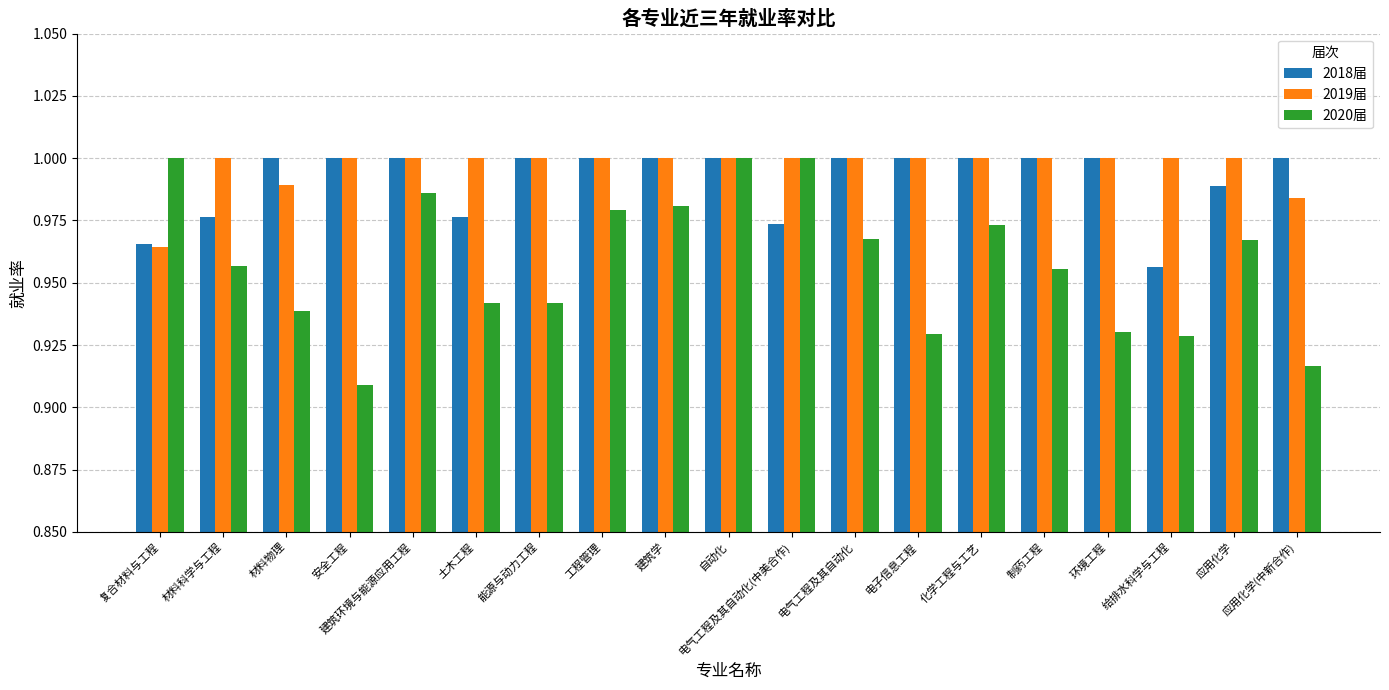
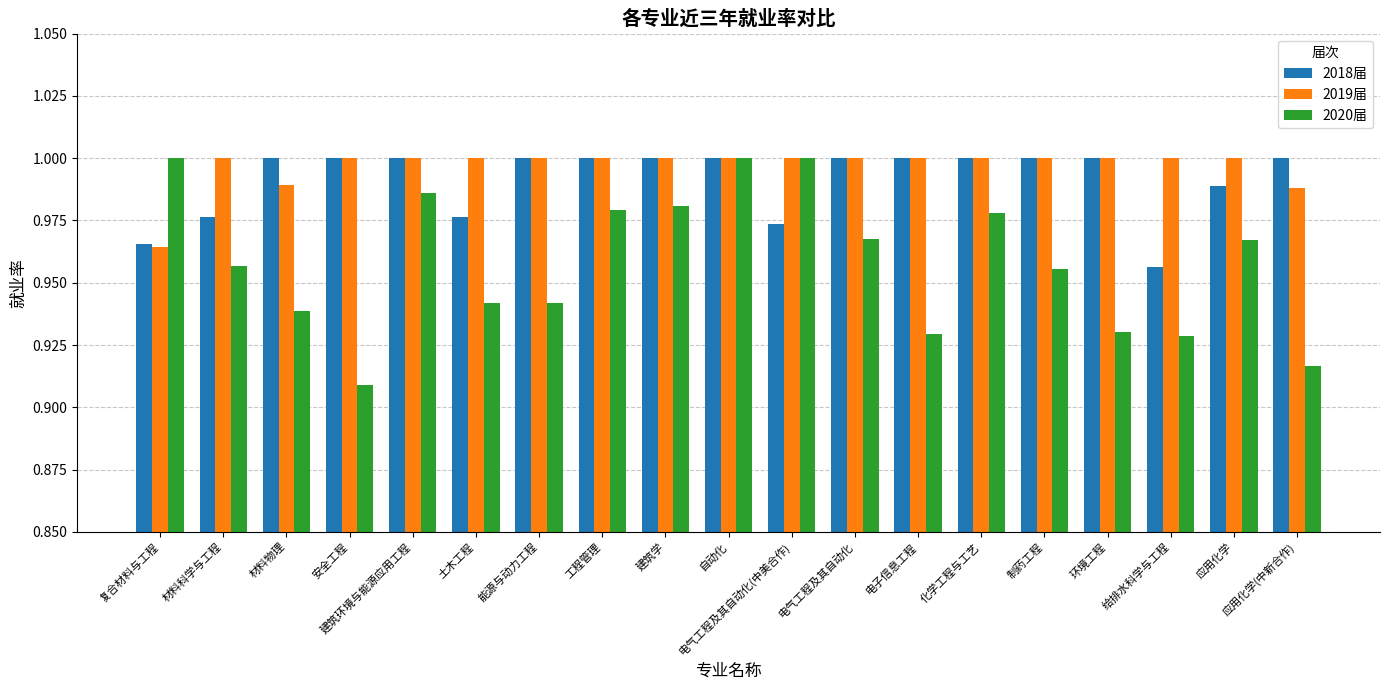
2020届, 化学工程与工艺: 0.973 -> 0.978
2019届, 应用化学(中新合作): 0.984 -> 0.988
